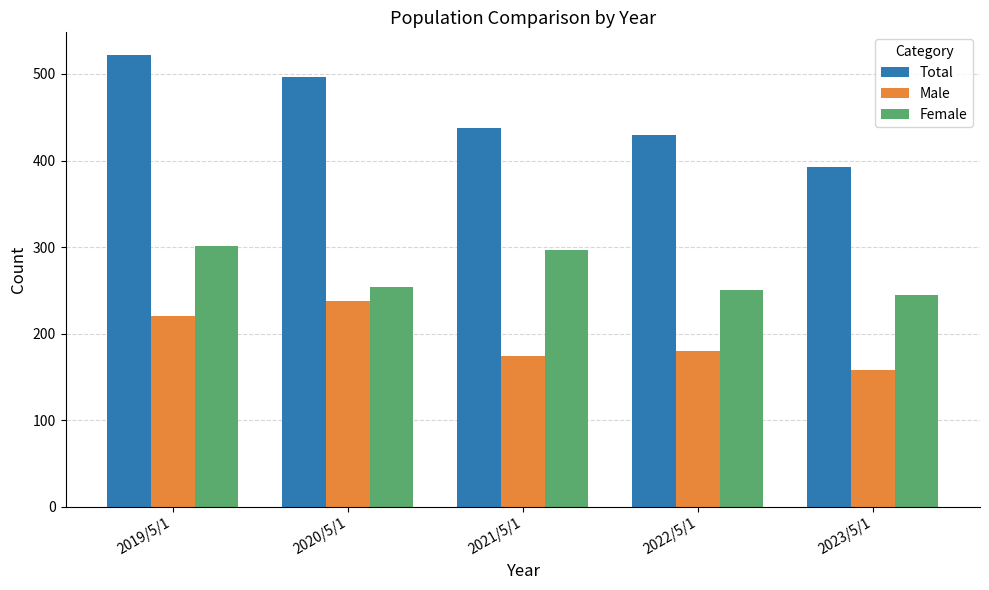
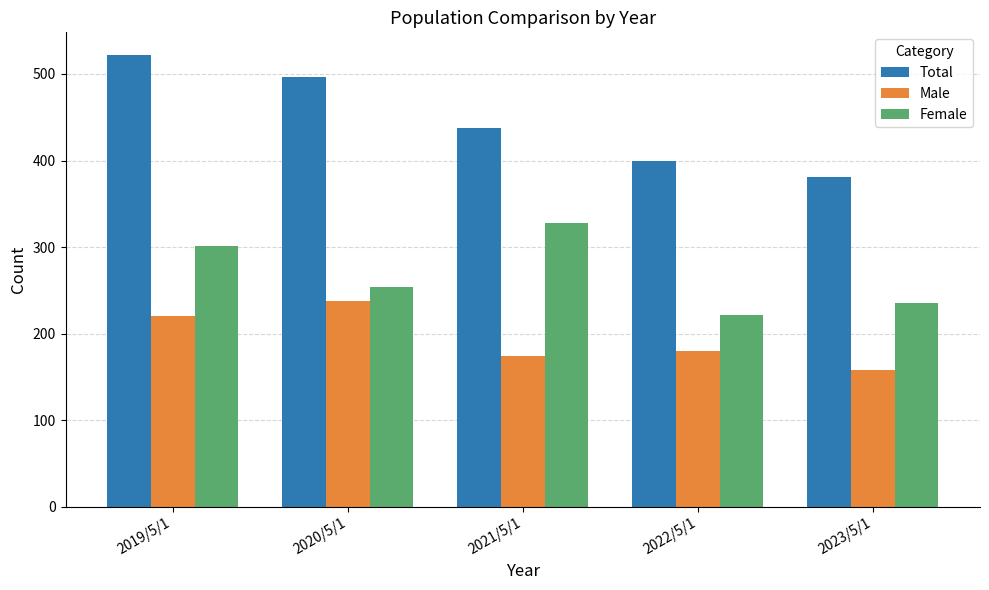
Female, 2021/5/1: 300 -> 330
Total, 2022/5/1: 430 -> 400
Female, 2022/5/1: 250 -> 220
Total, 2023/5/1: 390 -> 380
Female, 2023/5/1: 250 -> 240
